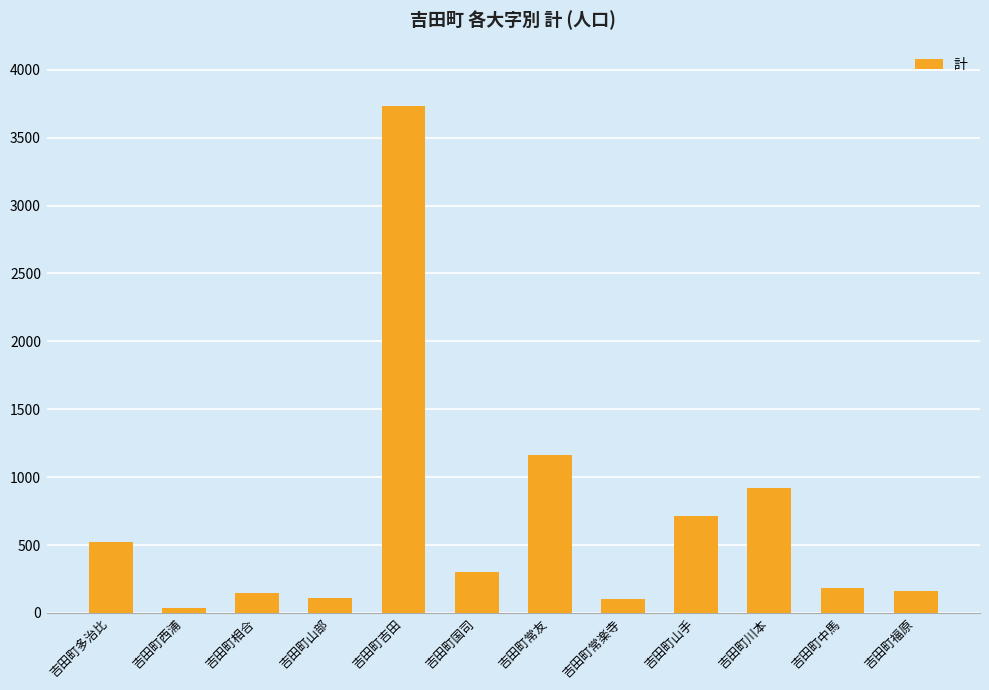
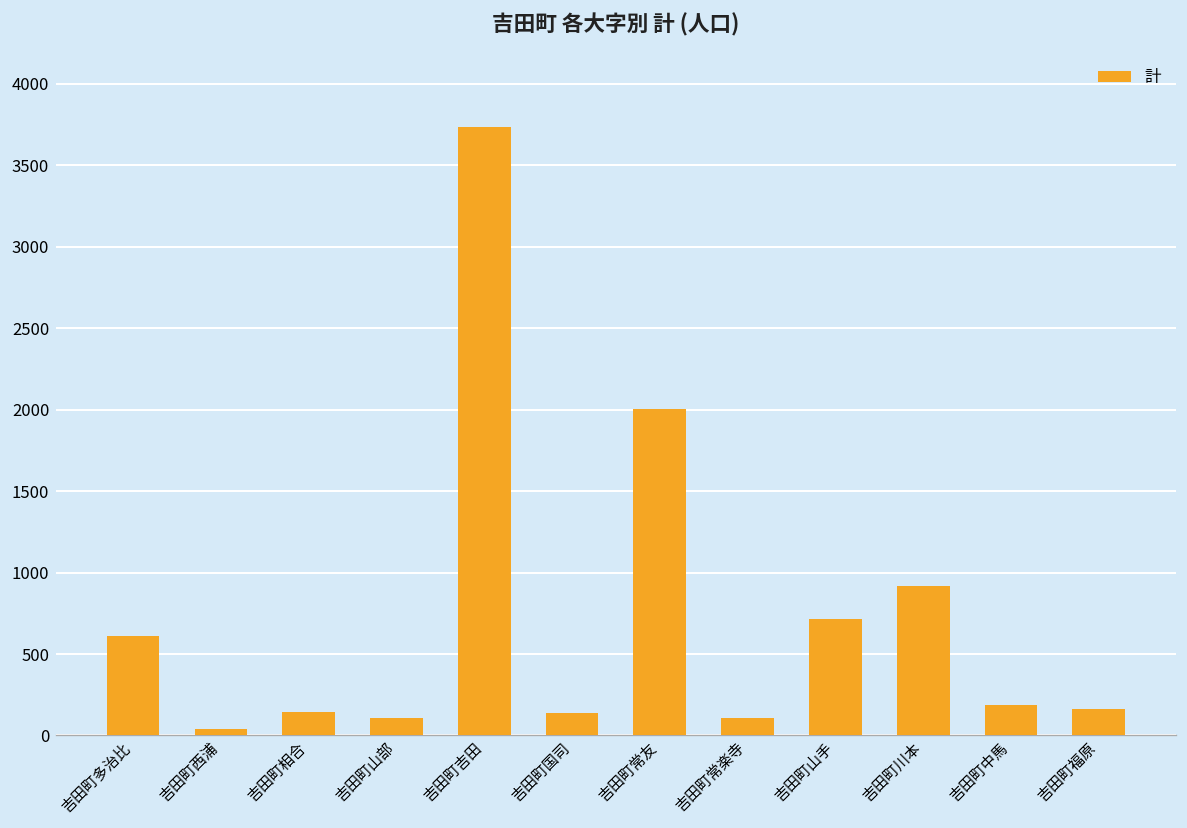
吉田町多治比: 520 -> 610
吉田町国司: 300 -> 140
吉田町常友: 1160 -> 2000
